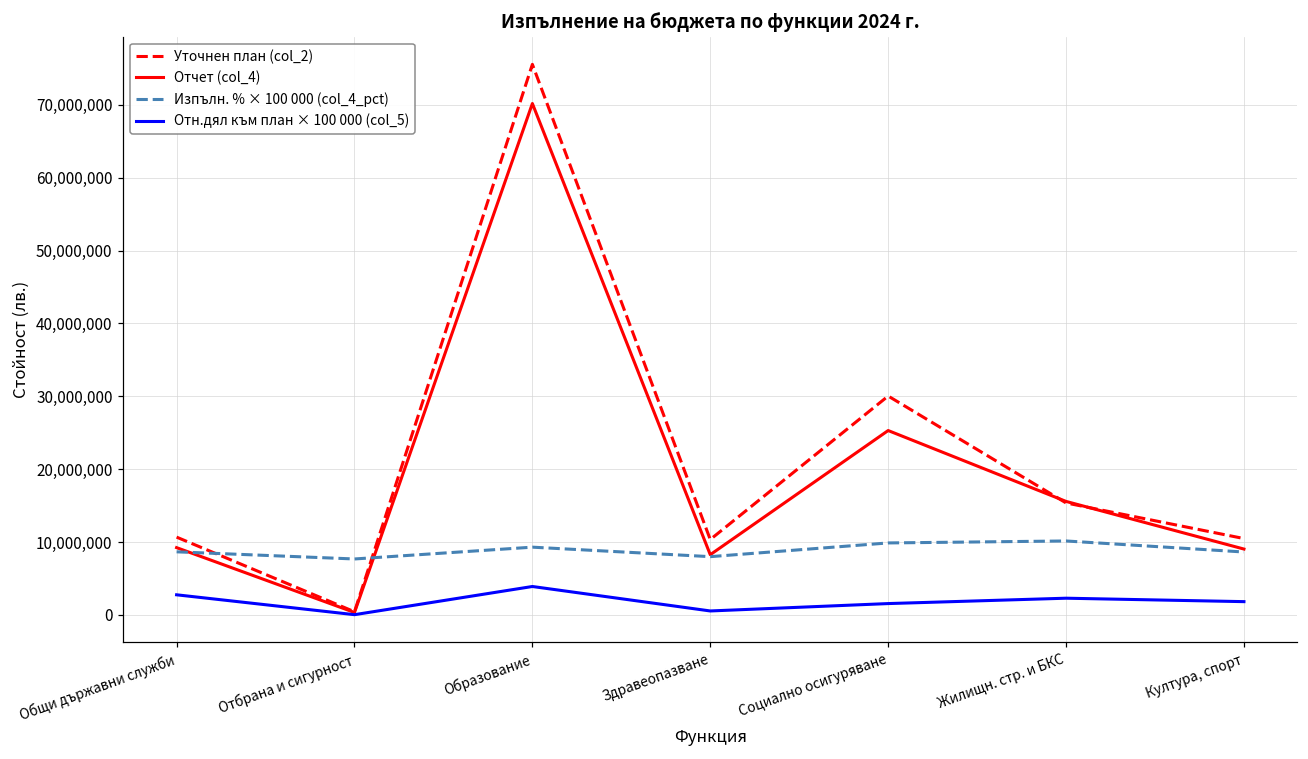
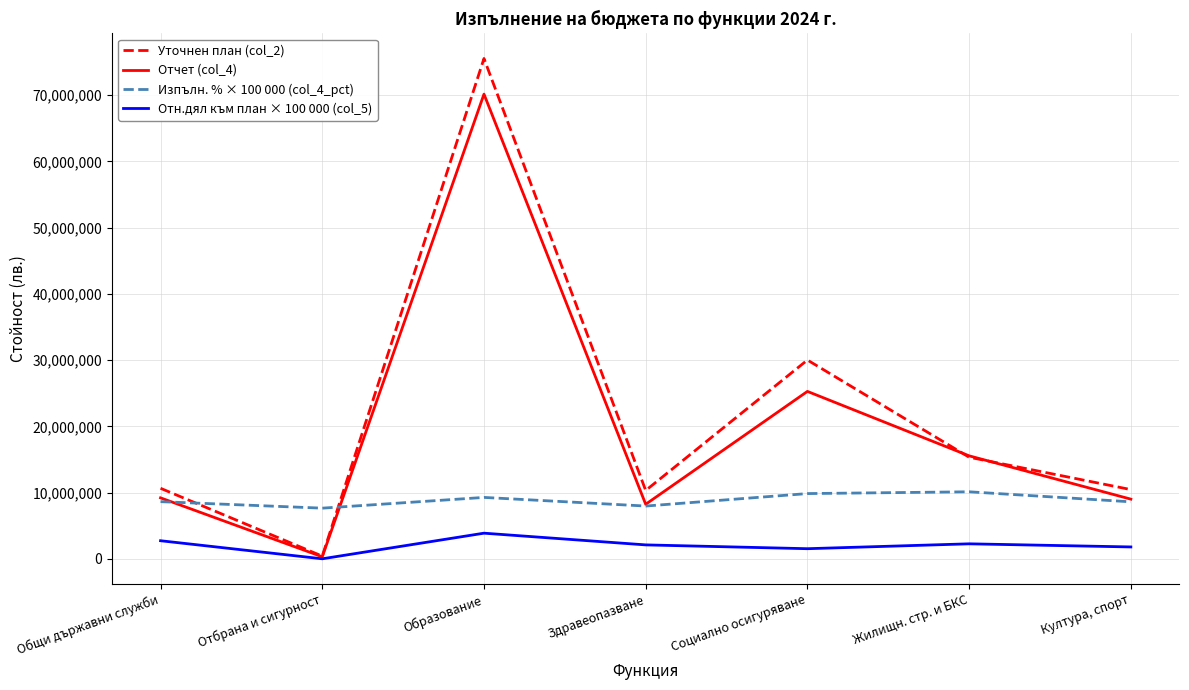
Отн.дял към план × 100 000 (col_5), Здравеопазване: 1,000,000 -> 2,000,000
